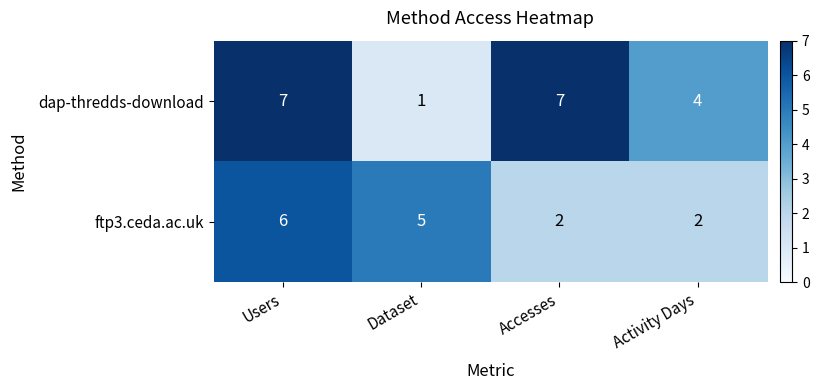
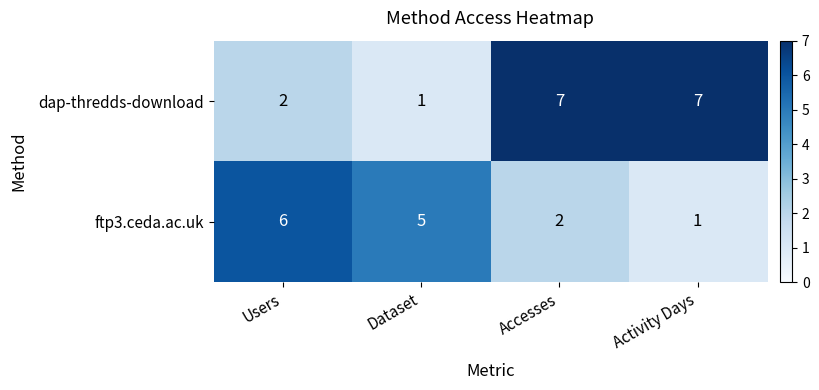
dap-thredds-download, Users: 7 -> 2
dap-thredds-download, Activity Days: 4 -> 7
ftp3.ceda.ac.uk, Activity Days: 2 -> 1
